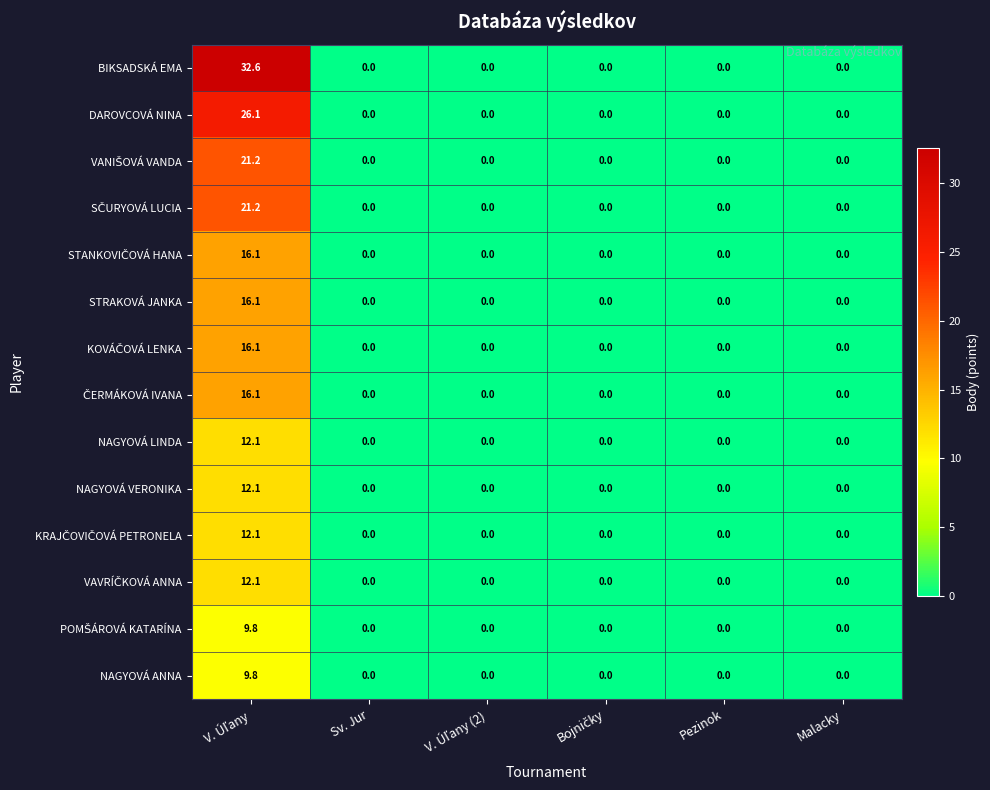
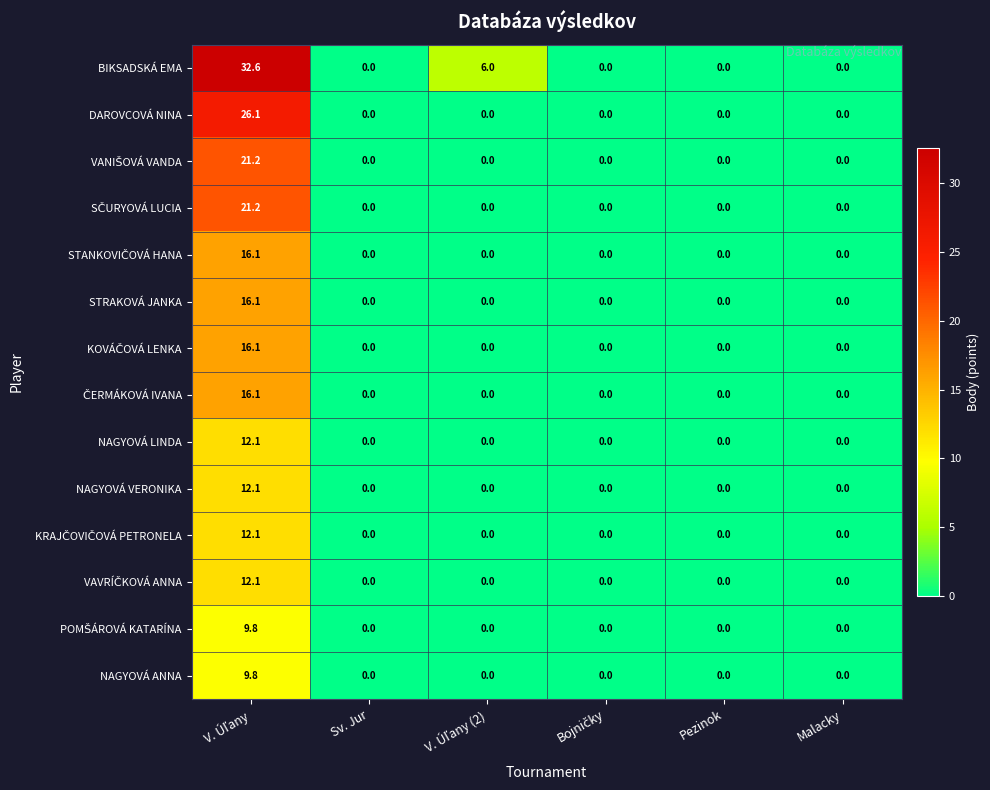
BIKSADSKÁ EMA, V. Úľany (2): 0.0 -> 6.0
